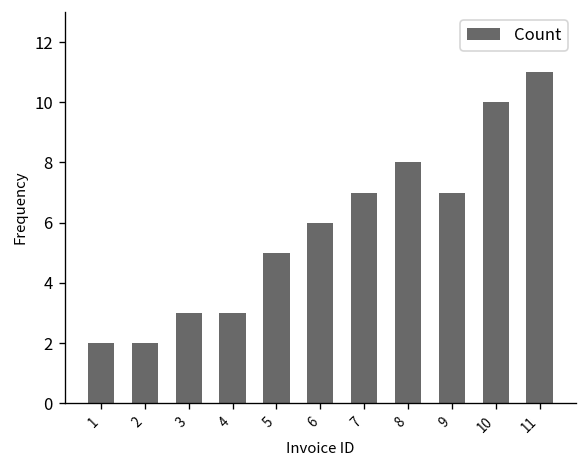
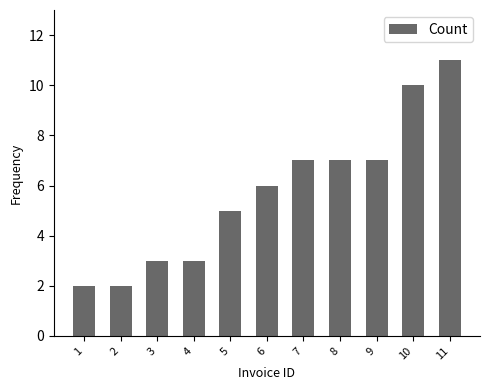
8: 8 -> 7
